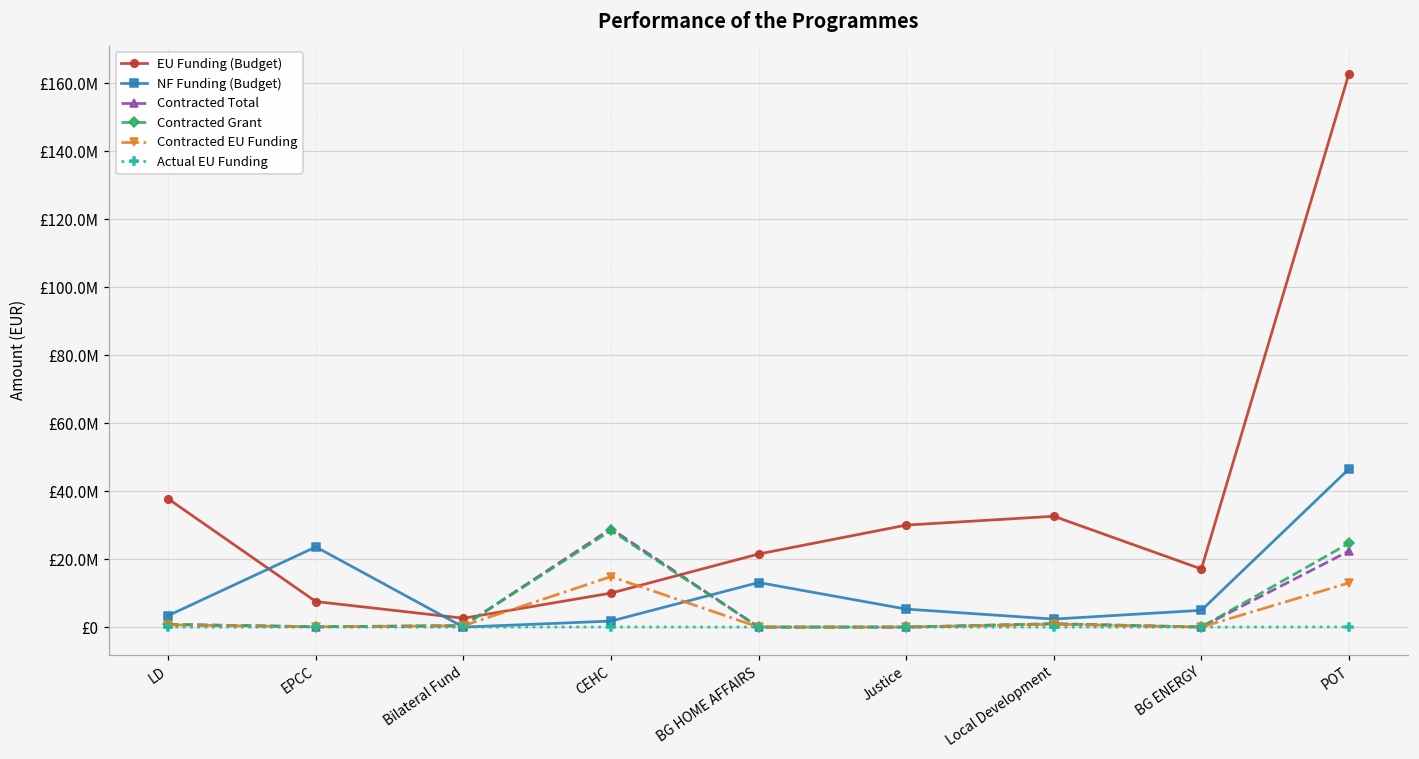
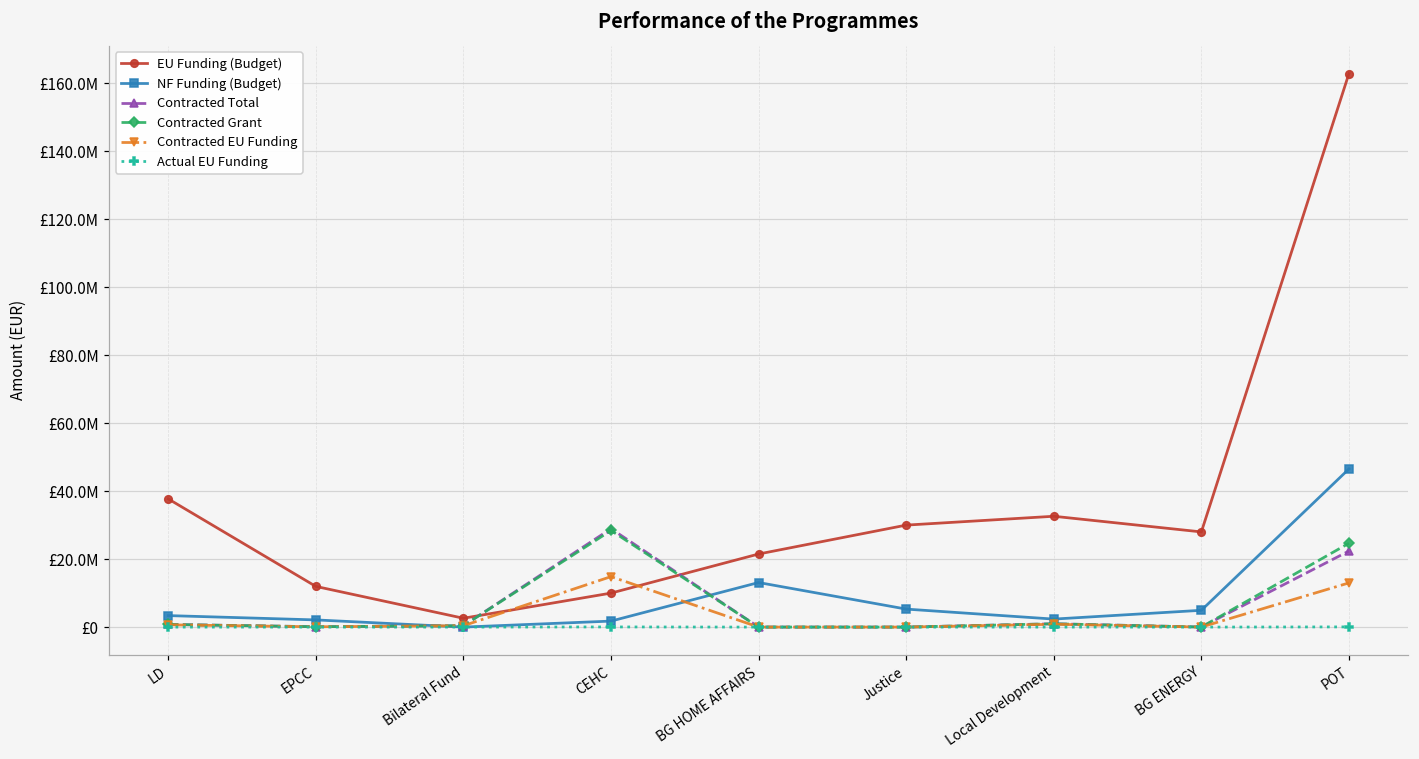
EU Funding (Budget), EPCC: £8000000 -> £12000000
NF Funding (Budget), EPCC: £24000000 -> £2000000
EU Funding (Budget), BG ENERGY: £17000000 -> £28000000
